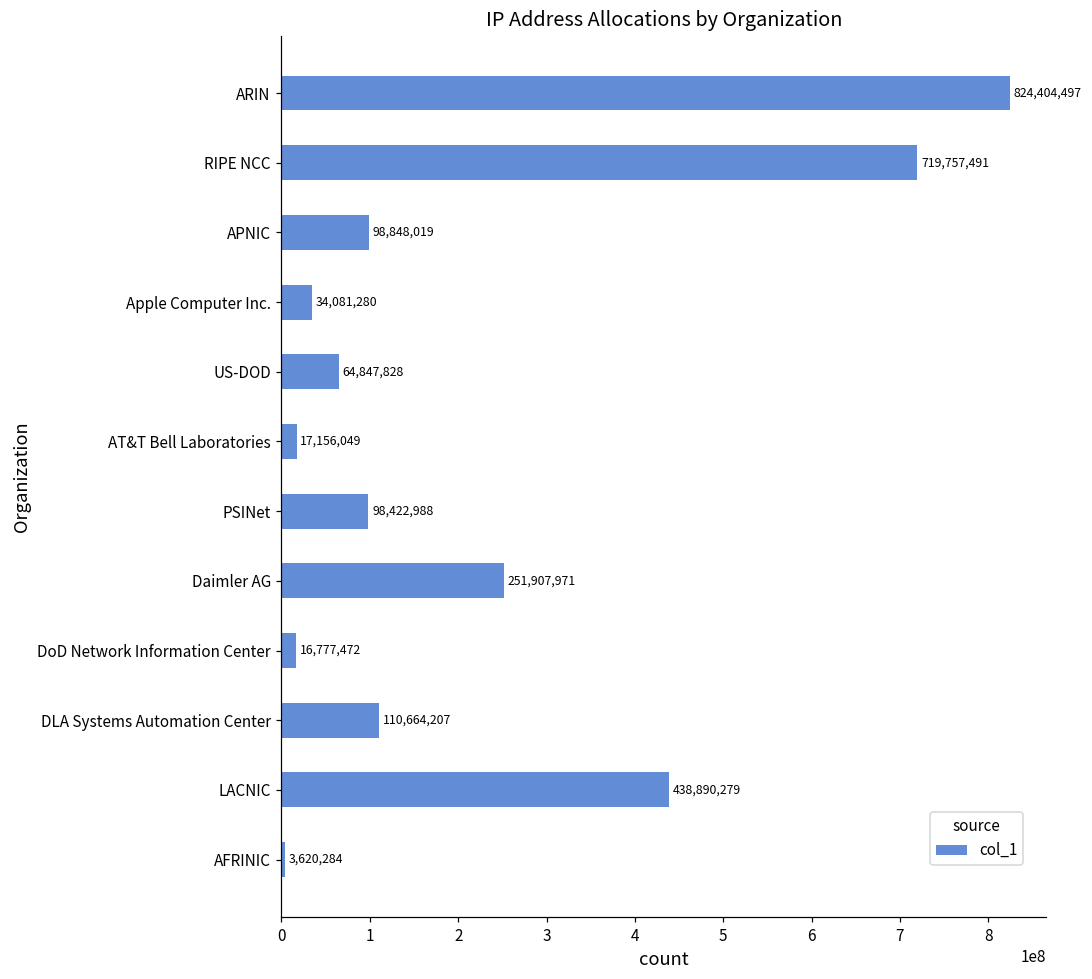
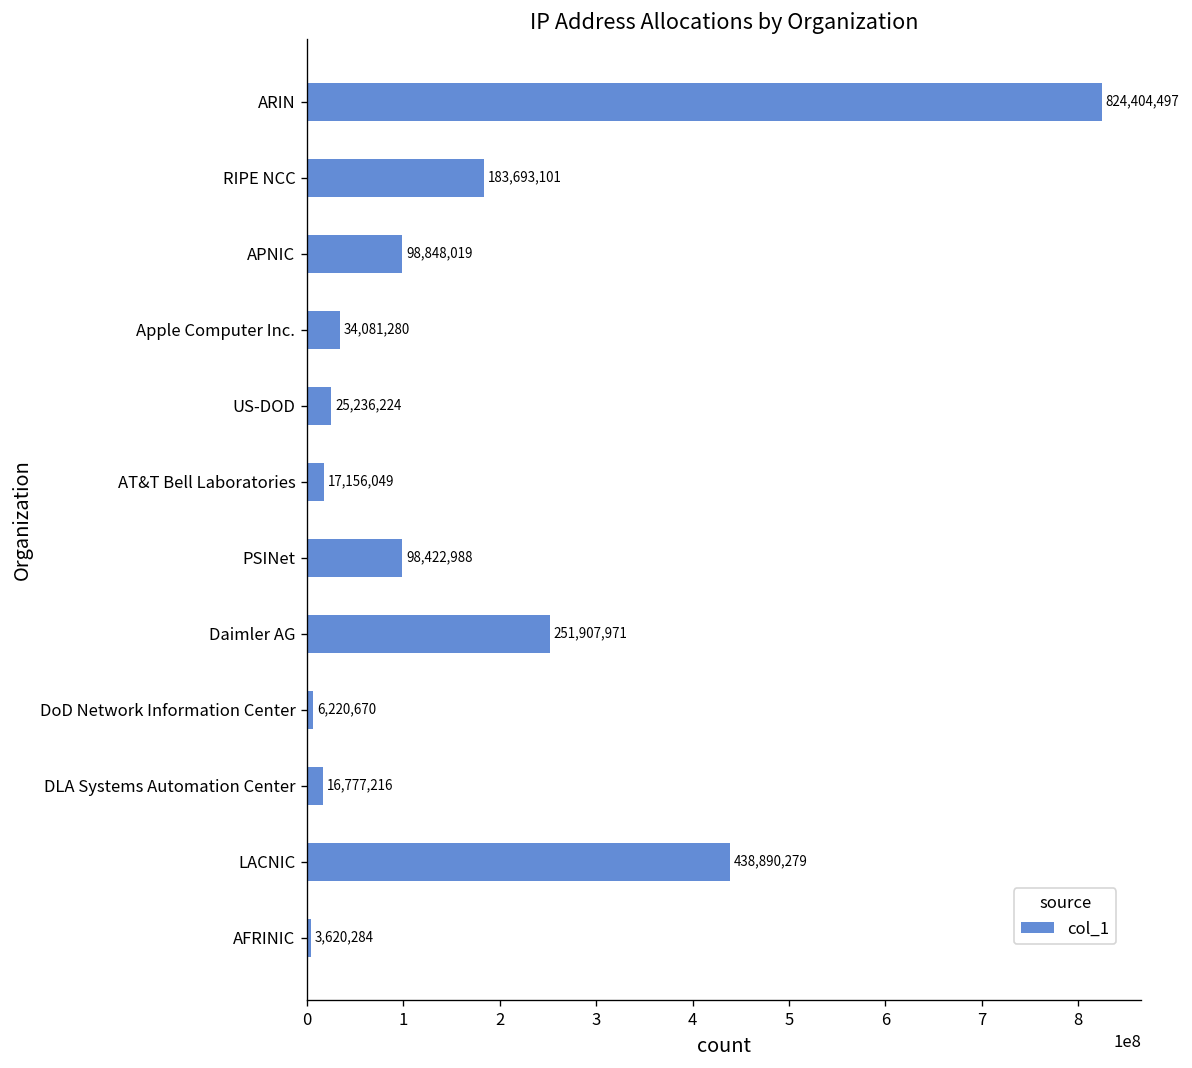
RIPE NCC: 719,757,491 -> 183,693,101
US-DOD: 64,847,828 -> 25,236,224
DoD Network Information Center: 16,777,472 -> 6,220,670
DLA Systems Automation Center: 110,664,207 -> 16,777,216
